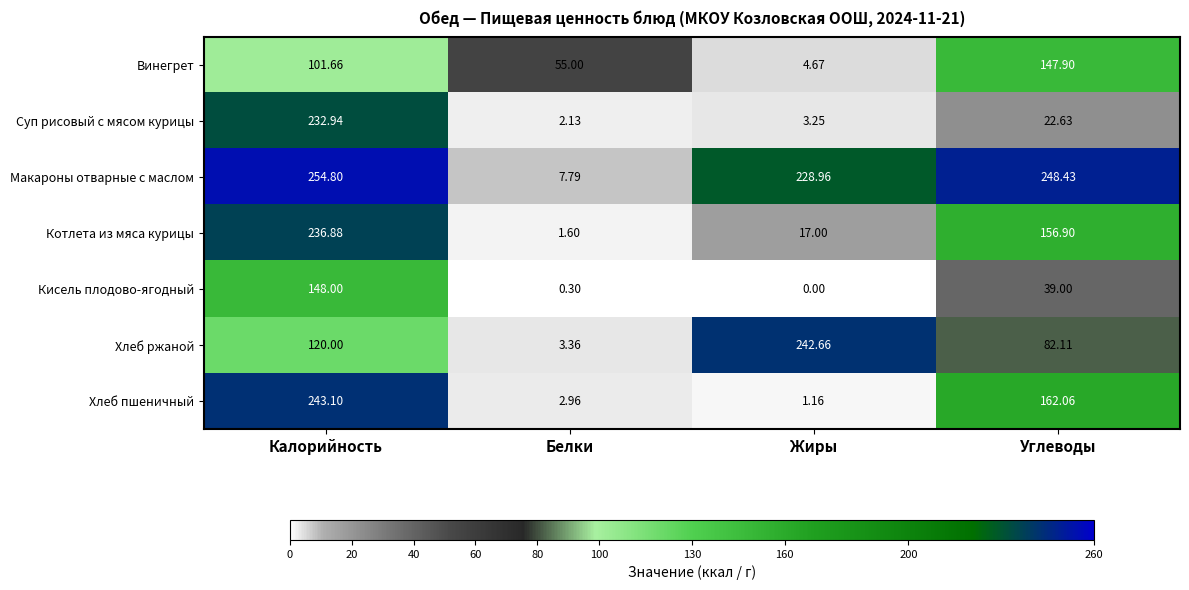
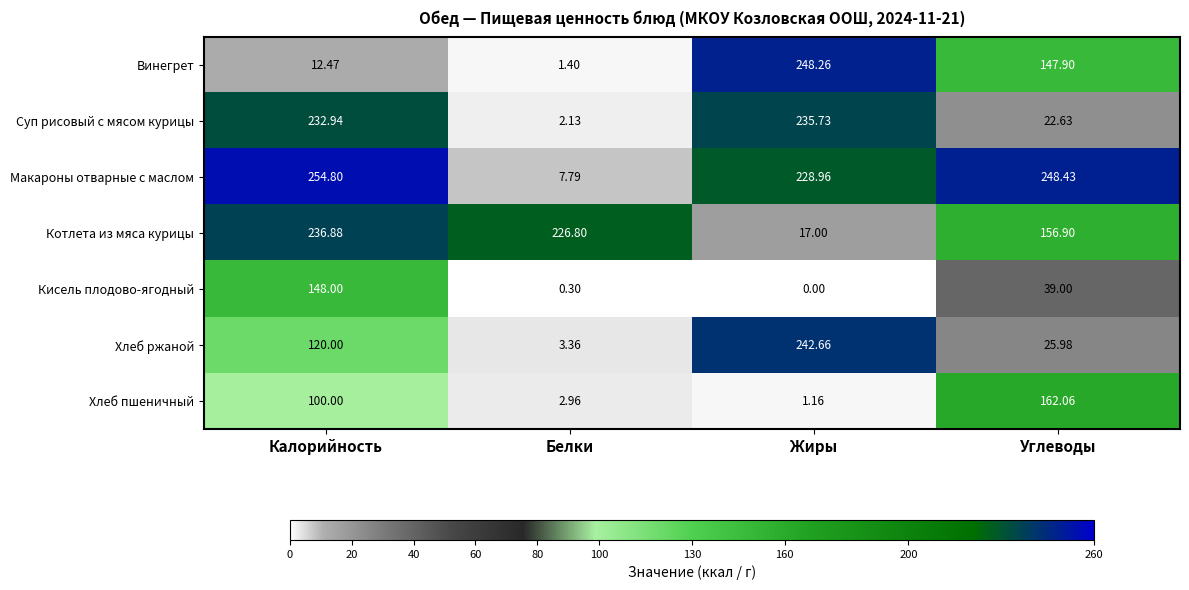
Винегрет, Калорийность: 101.66 -> 12.47
Винегрет, Белки: 55.00 -> 1.40
Винегрет, Жиры: 4.67 -> 248.26
Суп рисовый с мясом курицы, Жиры: 3.25 -> 235.73
Котлета из мяса курицы, Белки: 1.60 -> 226.80
Хлеб ржаной, Углеводы: 82.11 -> 25.98
Хлеб пшеничный, Калорийность: 243.10 -> 100.00
